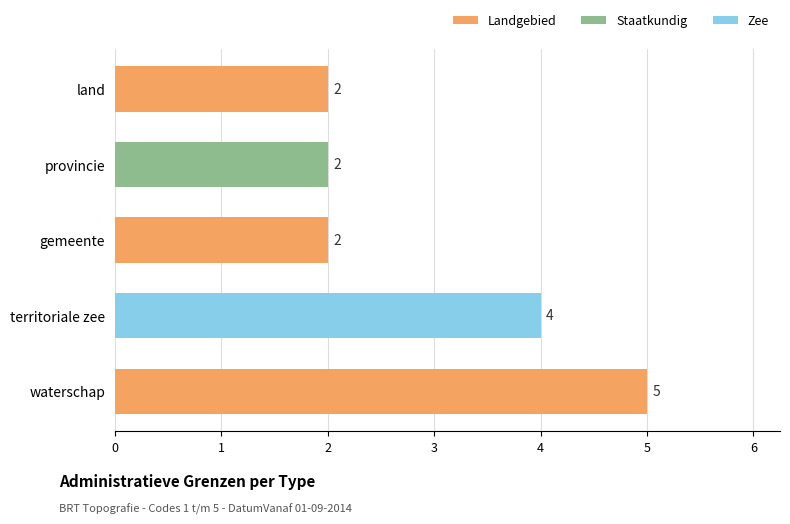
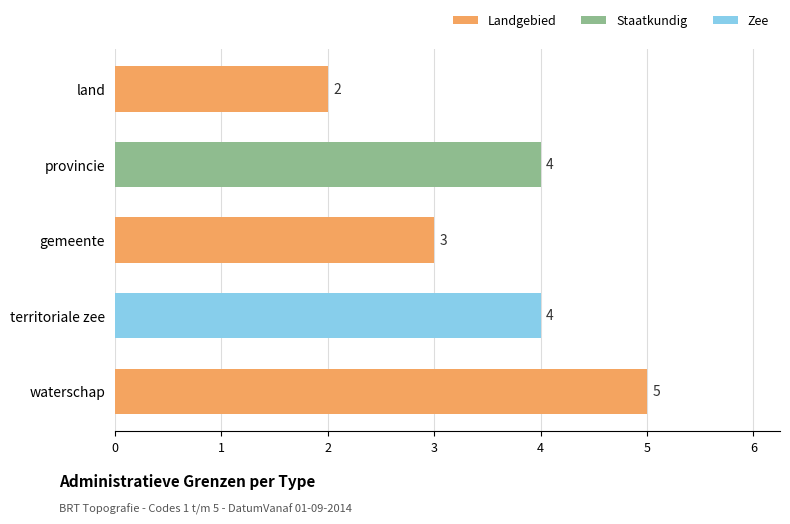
provincie: 2 -> 4
gemeente: 2 -> 3
